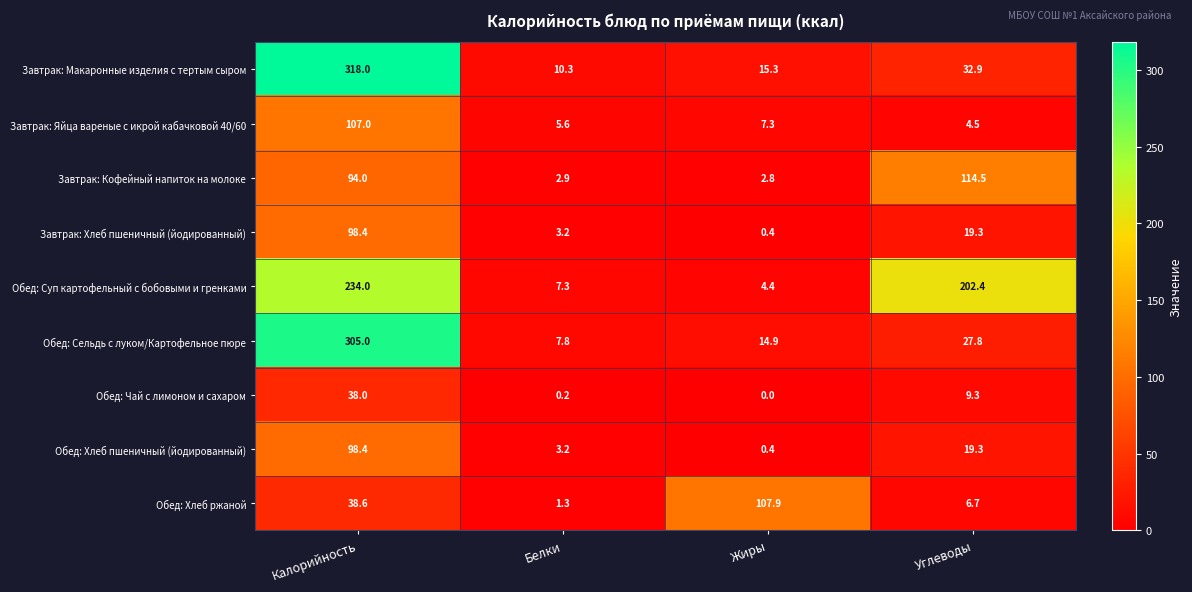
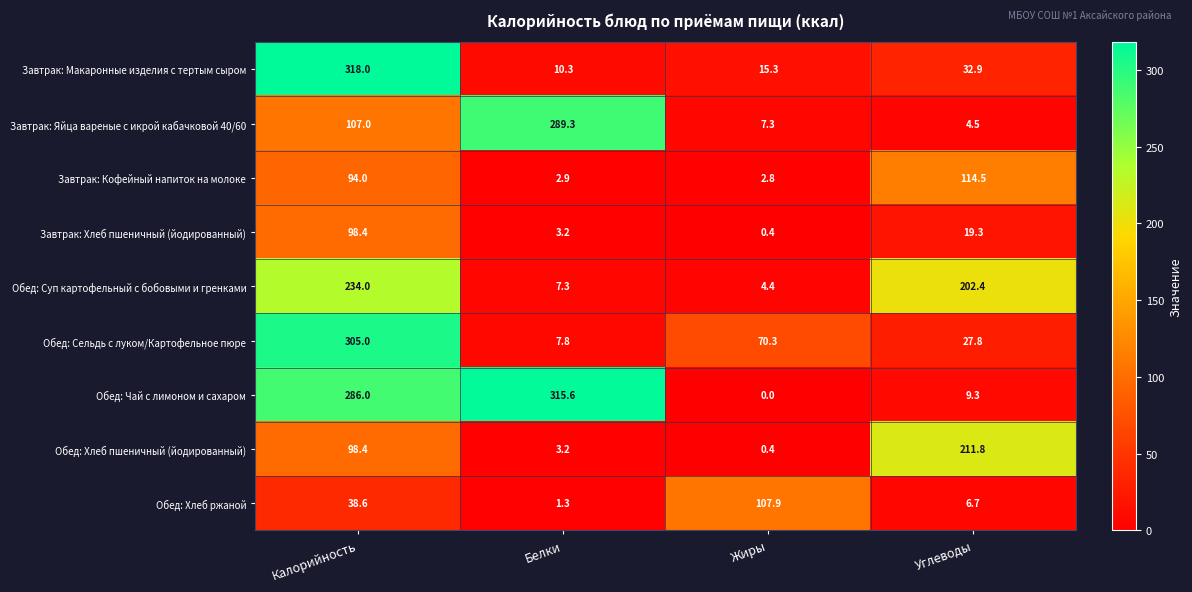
Завтрак: Яйца вареные с икрой кабачковой 40/60, Белки: 5.6 -> 289.3
Обед: Сельдь с луком/Картофельное пюре, Жиры: 14.9 -> 70.3
Обед: Чай с лимоном и сахаром, Калорийность: 38.0 -> 286.0
Обед: Чай с лимоном и сахаром, Белки: 0.2 -> 315.6
Обед: Хлеб пшеничный (йодированный), Углеводы: 19.3 -> 211.8
